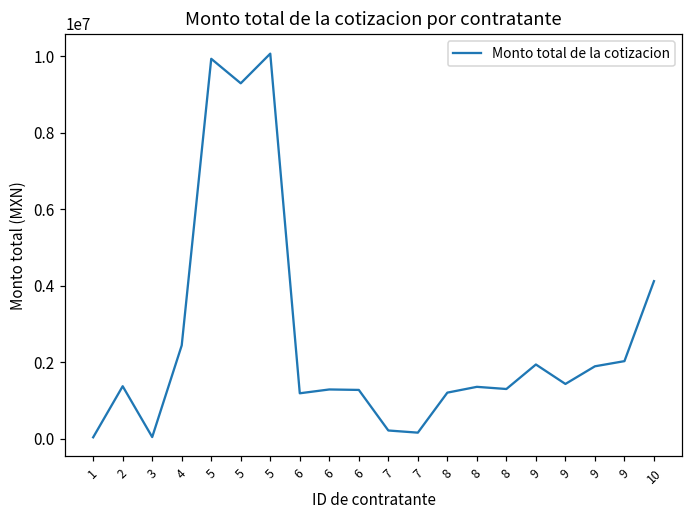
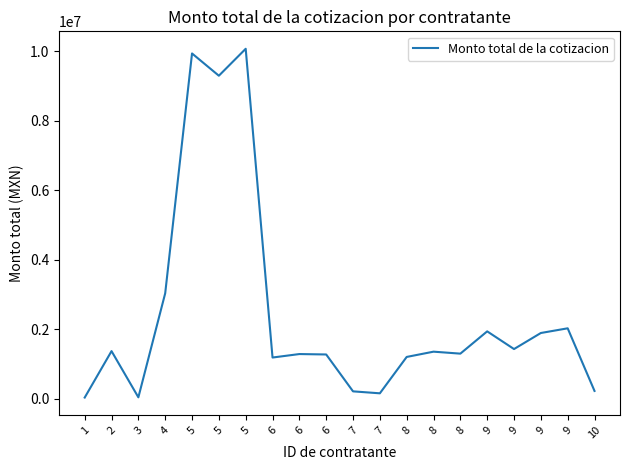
4: 2400000 -> 3000000
10: 4100000 -> 200000
